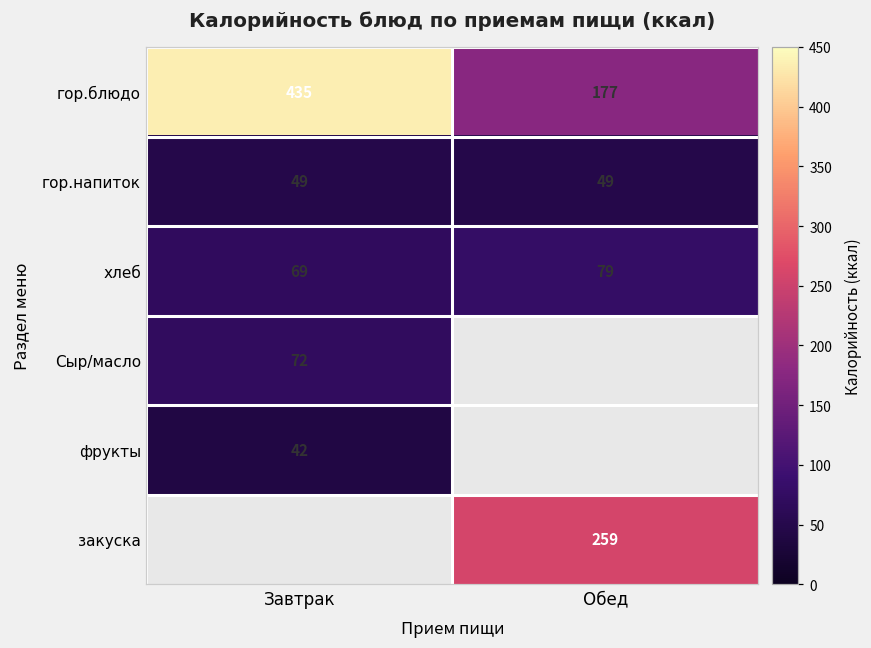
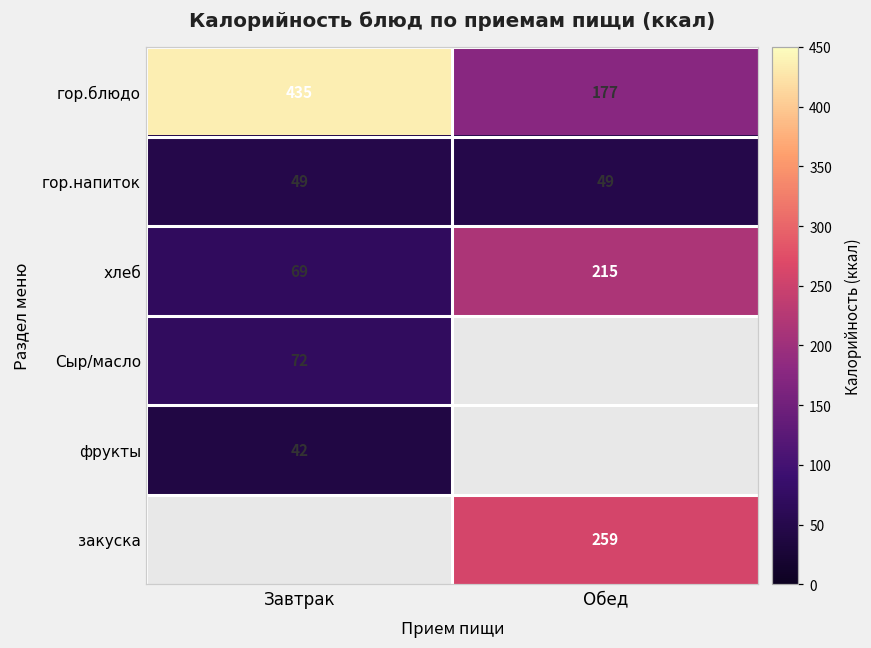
хлеб, Обед: 79 -> 215
